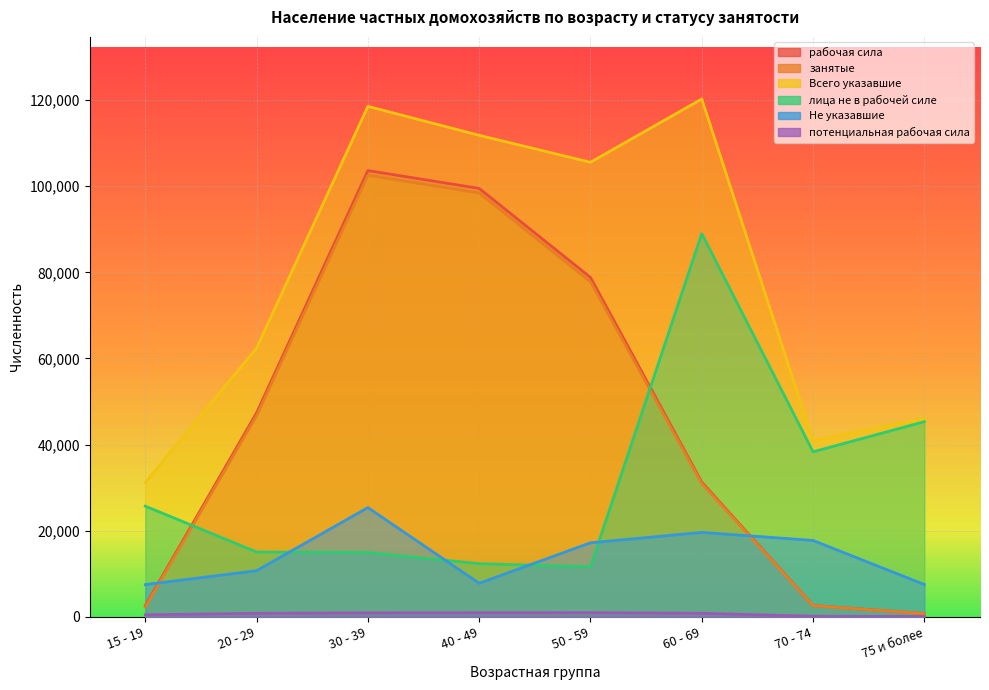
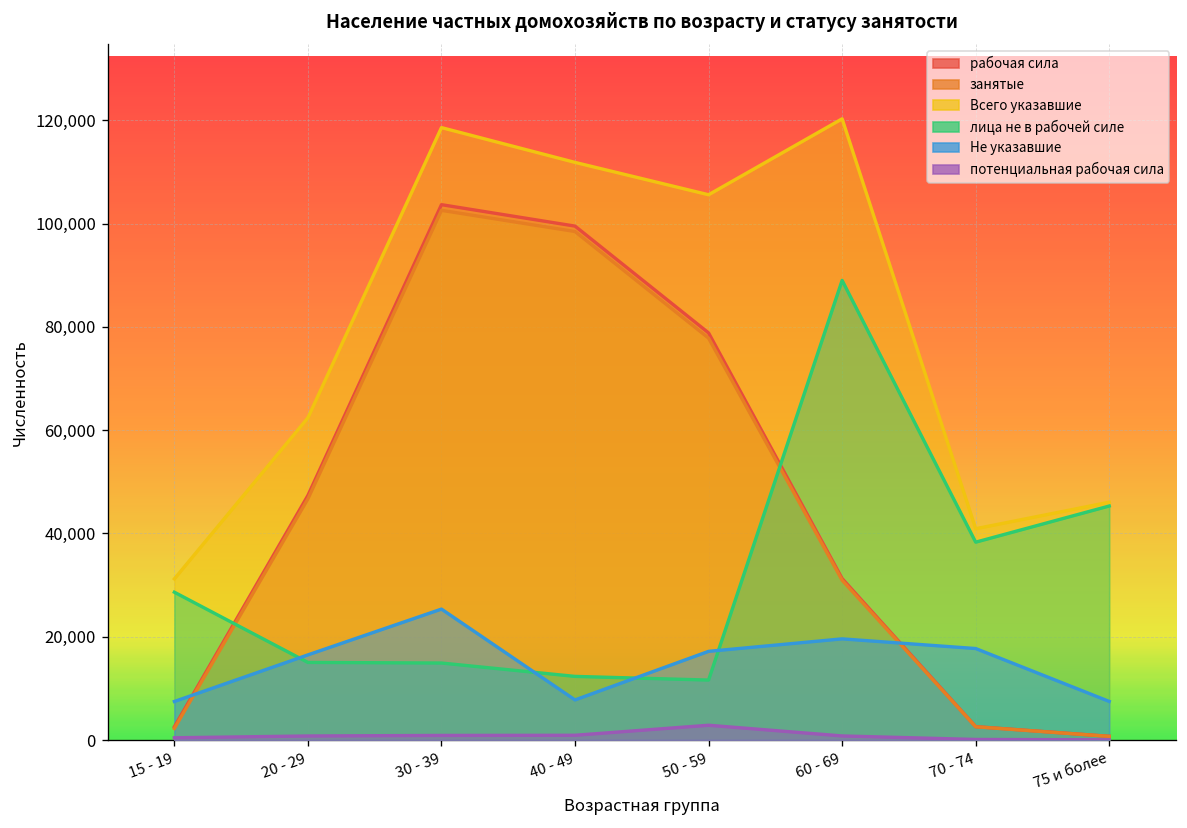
лица не в рабочей силе, 15 - 19: 26,000 -> 29,000
Не указавшие, 20 - 29: 11,000 -> 16,000
потенциальная рабочая сила, 50 - 59: 1,000 -> 3,000
